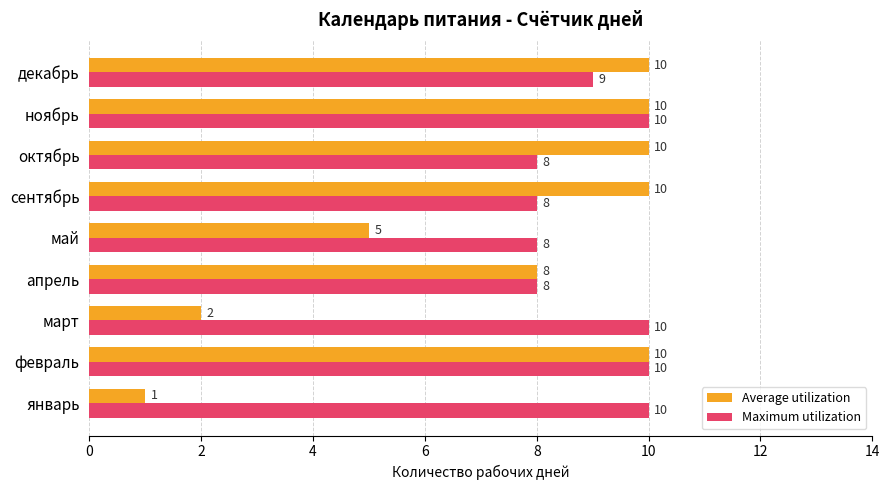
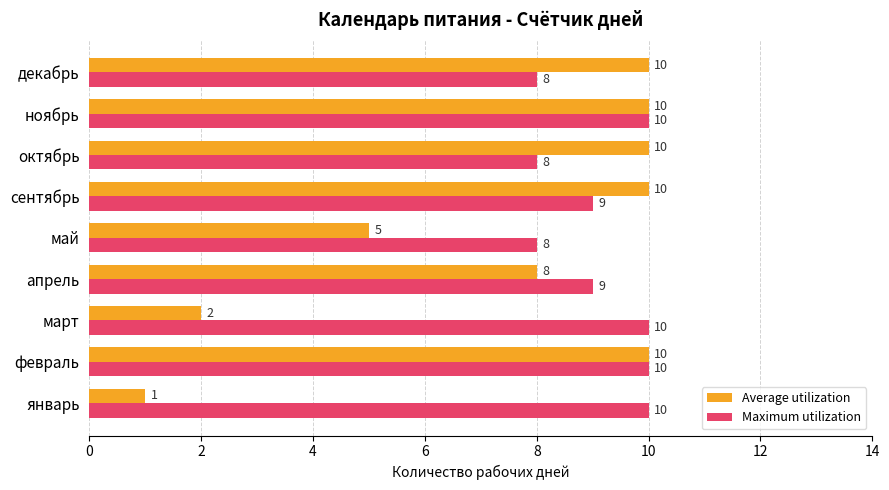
Maximum utilization, декабрь: 9 -> 8
Maximum utilization, сентябрь: 8 -> 9
Maximum utilization, апрель: 8 -> 9
